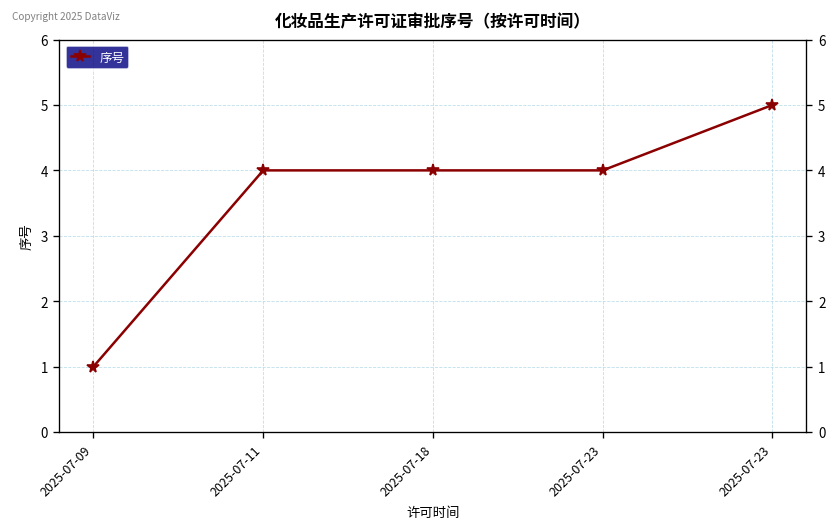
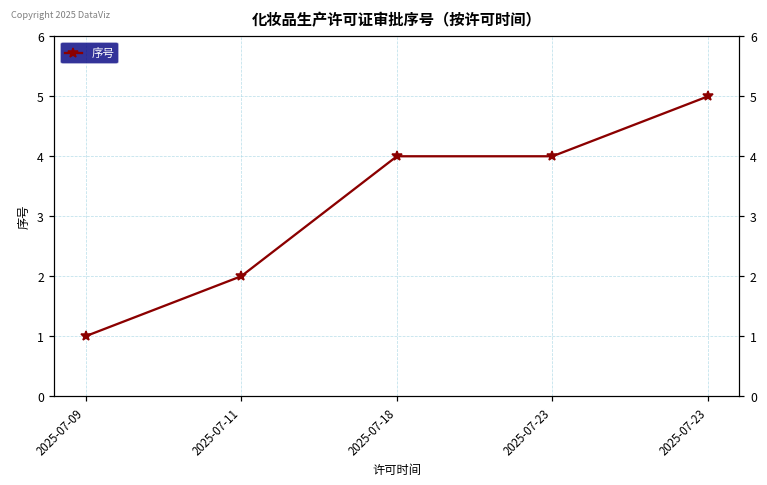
2025-07-11: 4 -> 2
